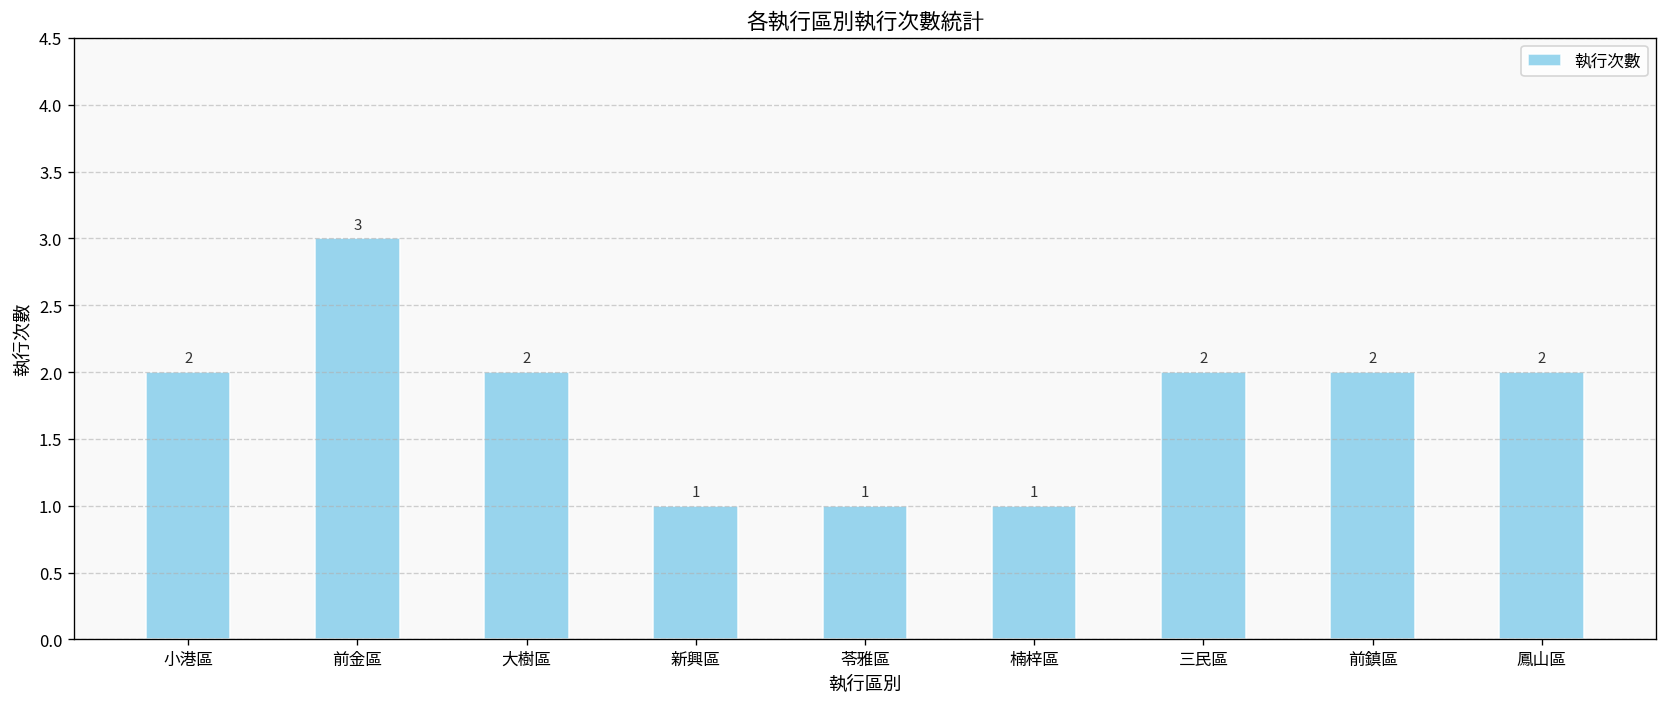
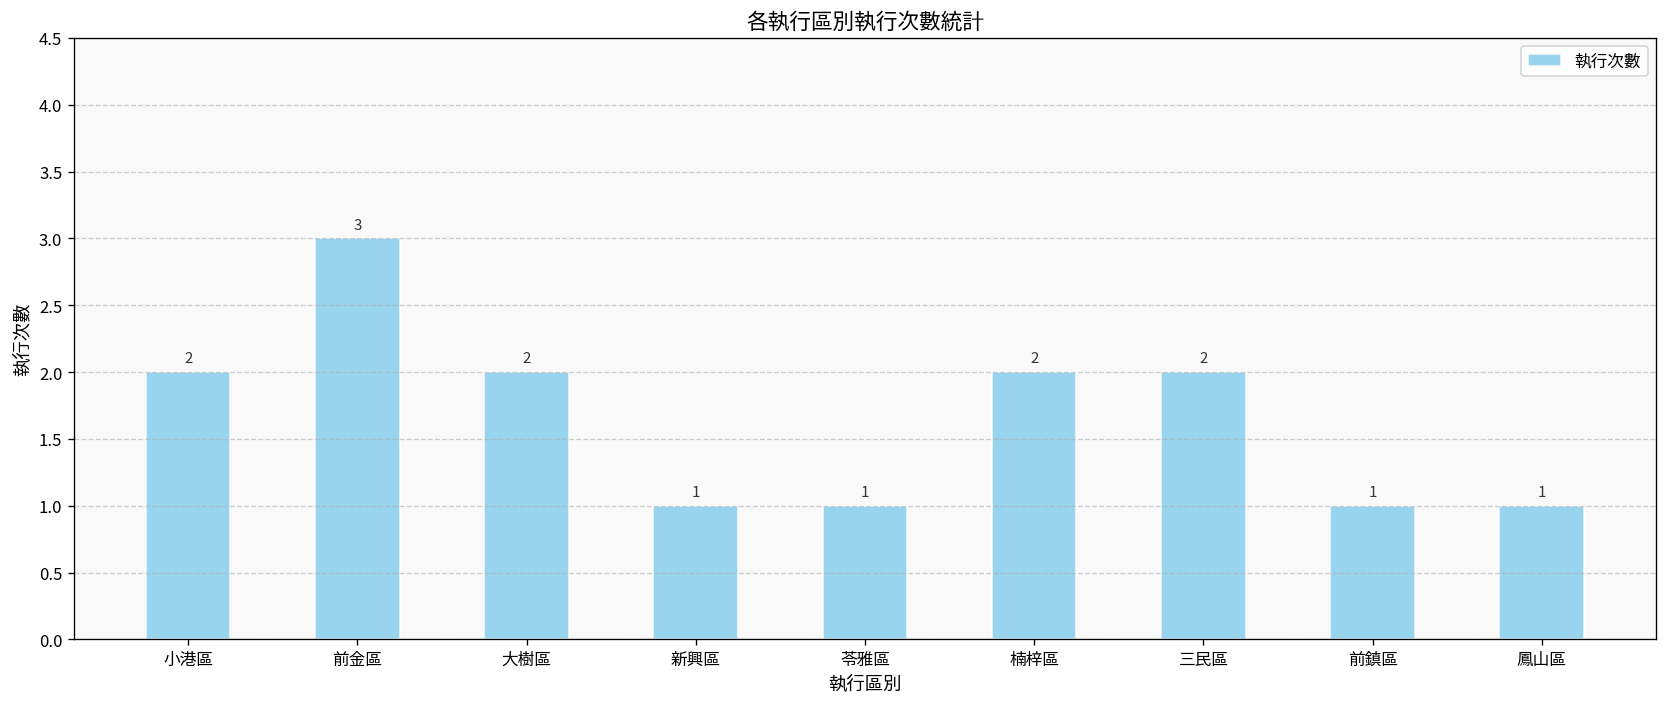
楠梓區: 1 -> 2
前鎮區: 2 -> 1
鳳山區: 2 -> 1
